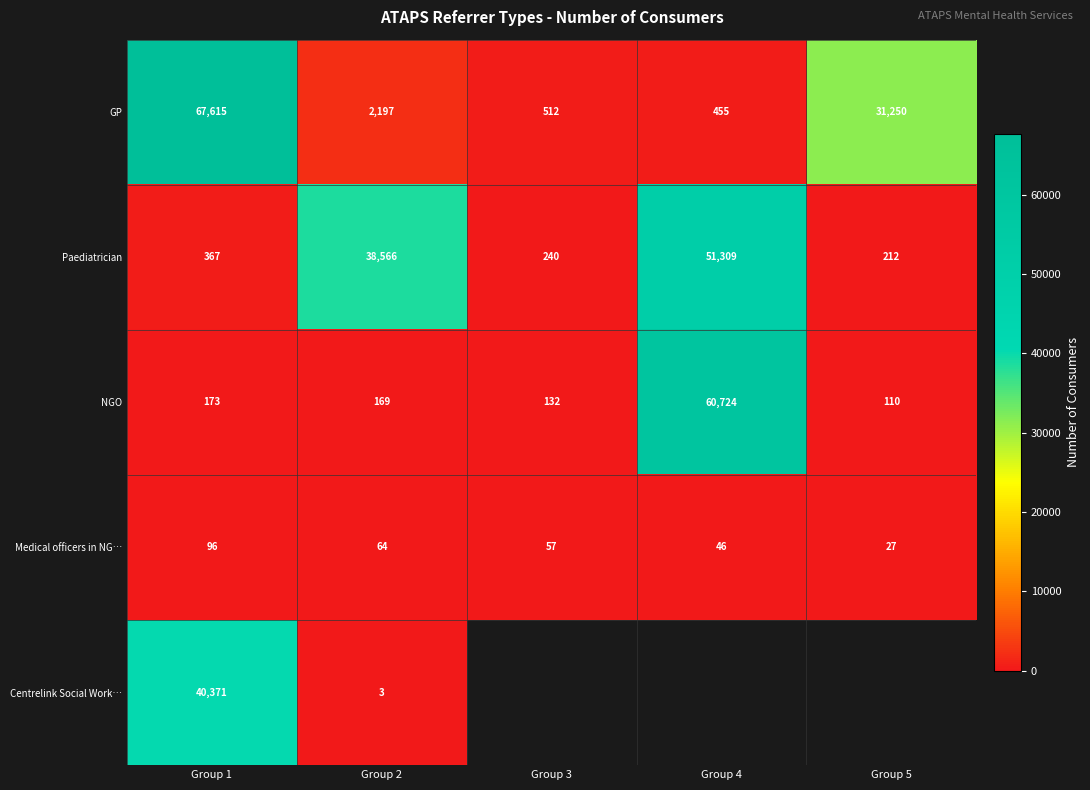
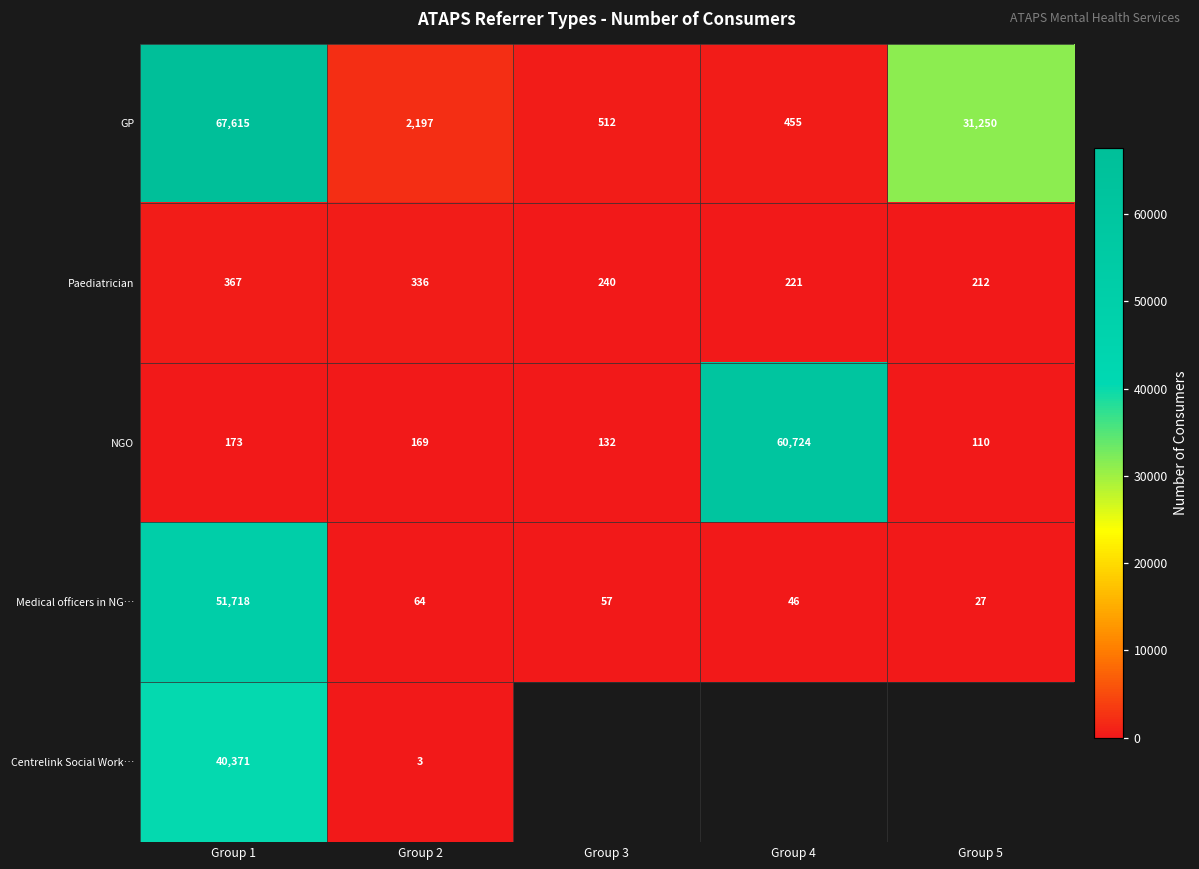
Paediatrician, Group 2: 38,566 -> 336
Paediatrician, Group 4: 51,309 -> 221
Medical officers in NG…, Group 1: 96 -> 51,718
